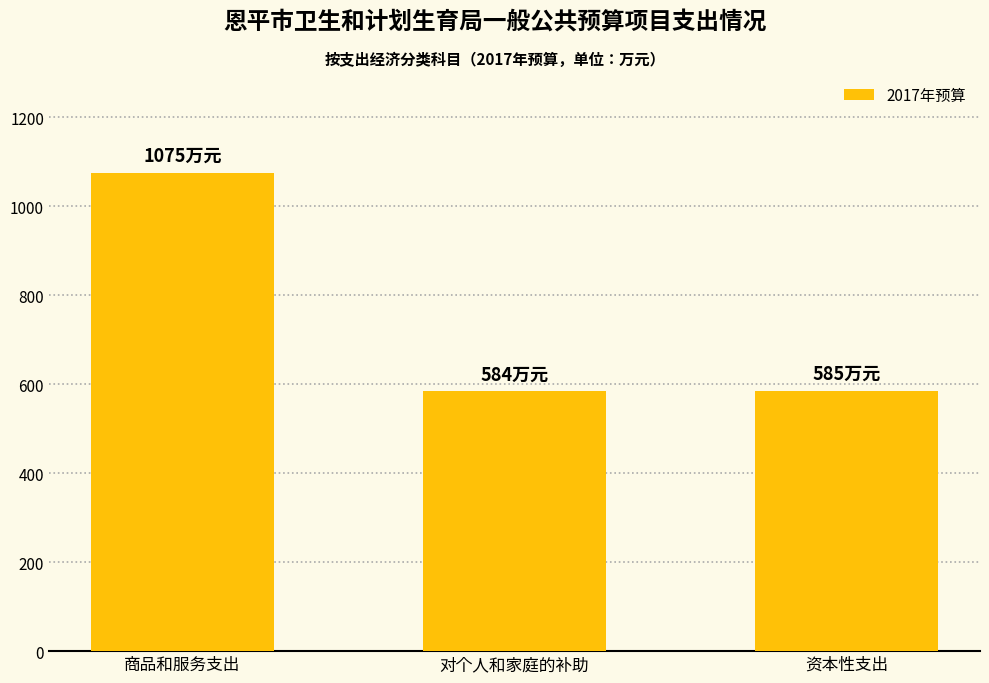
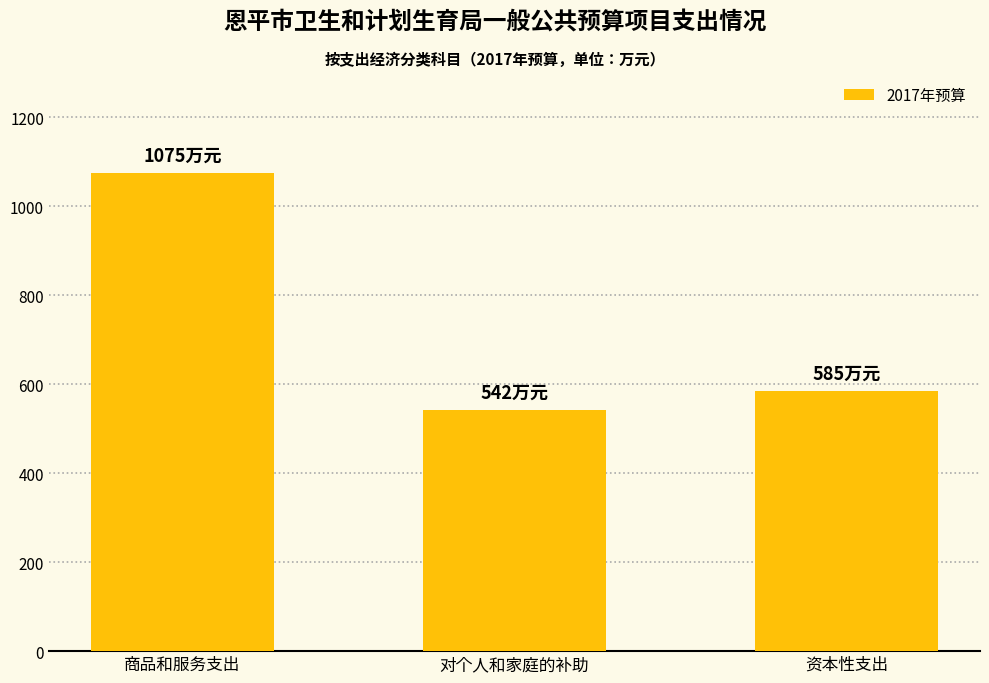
对个人和家庭的补助: 584 -> 542
